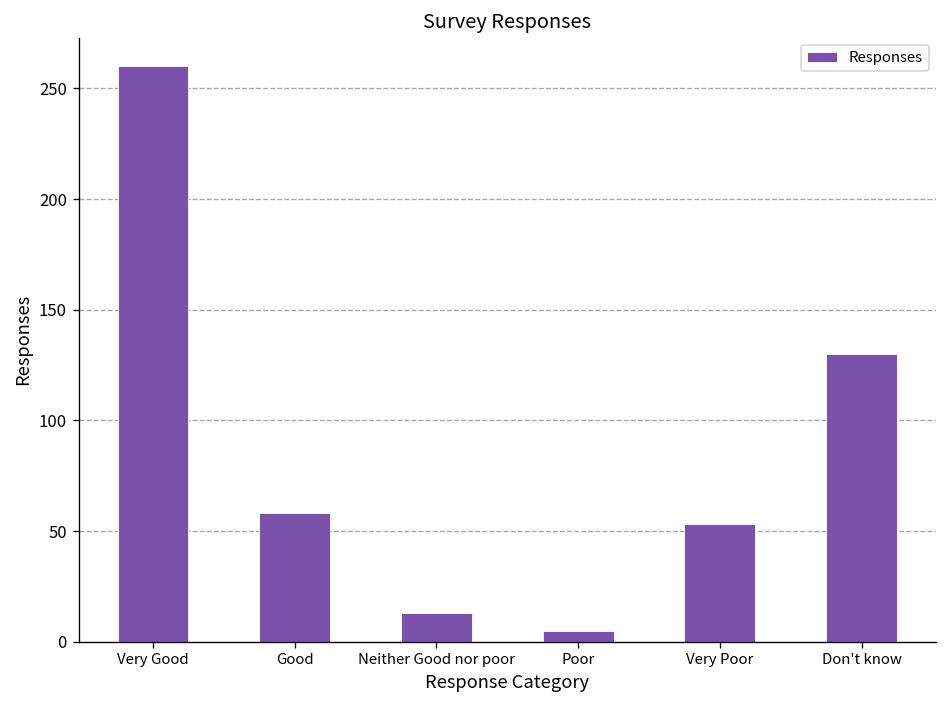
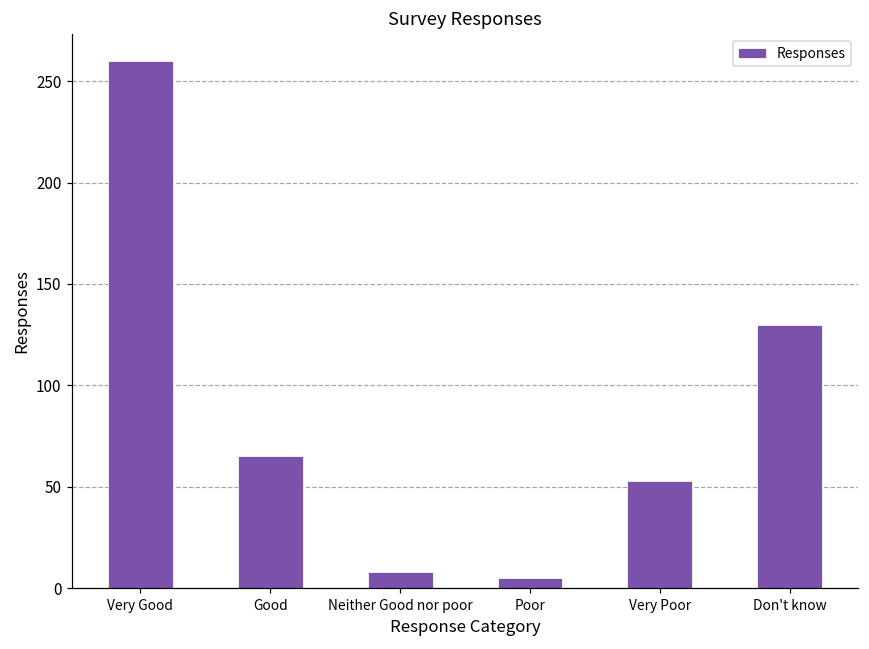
Good: 58 -> 65
Neither Good nor poor: 13 -> 8
